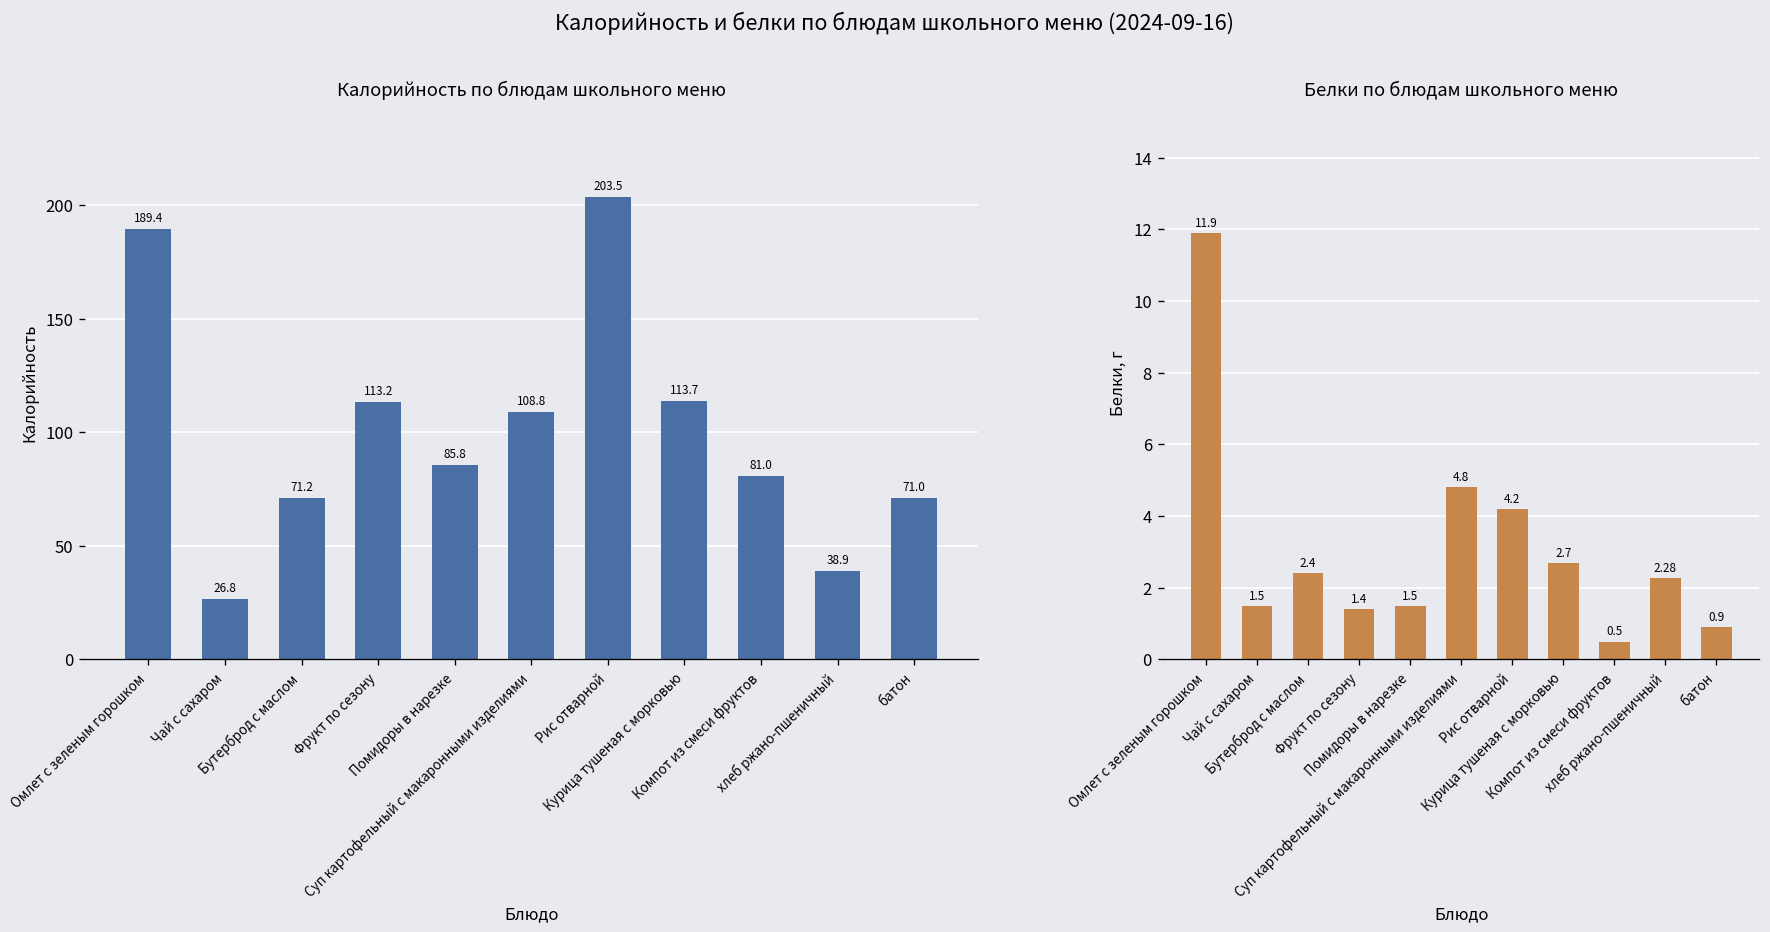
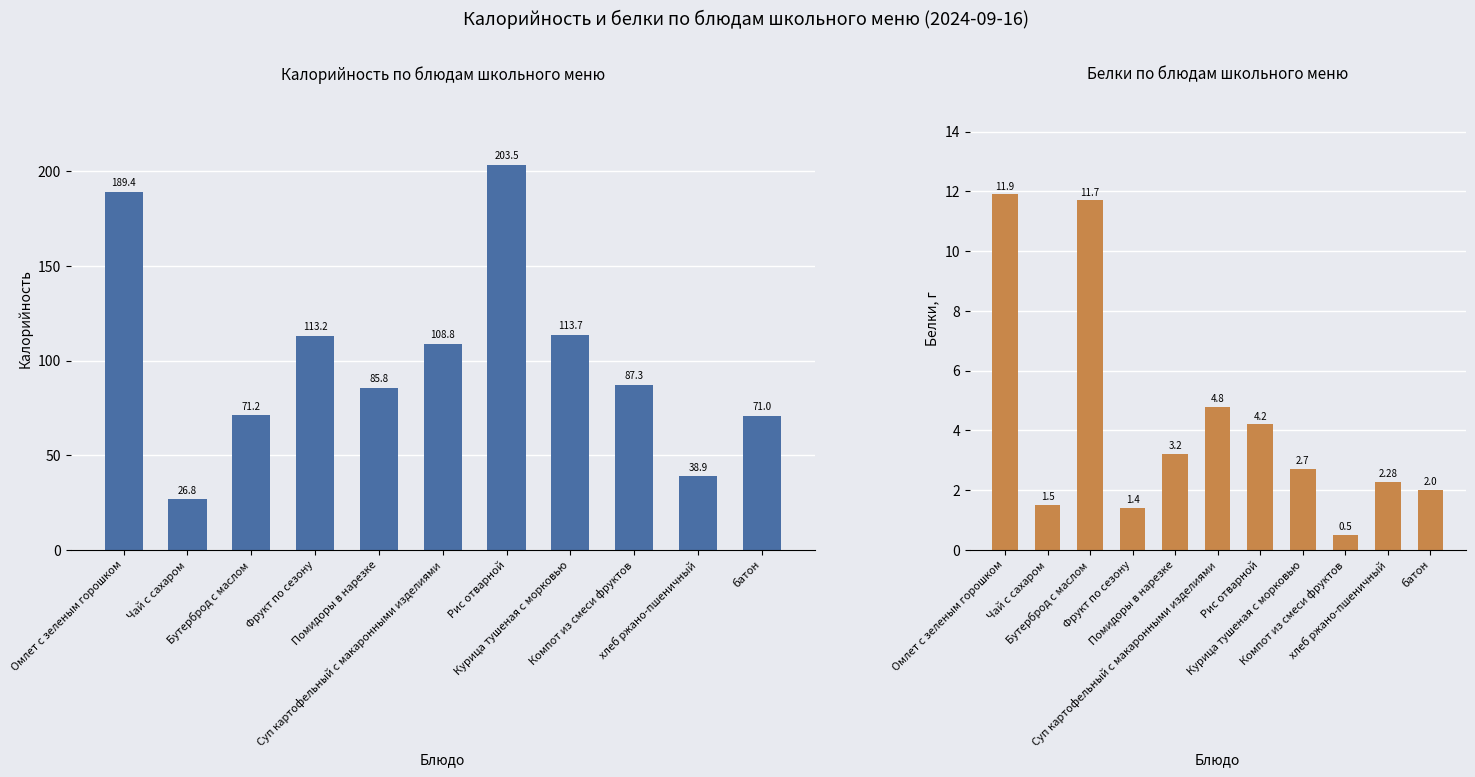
Калорийность по блюдам школьного меню, Компот из смеси фруктов: 81.0 -> 87.3
Белки по блюдам школьного меню, Бутерброд с маслом: 2.4 -> 11.7
Белки по блюдам школьного меню, Помидоры в нарезке: 1.5 -> 3.2
Белки по блюдам школьного меню, батон: 0.9 -> 2.0
